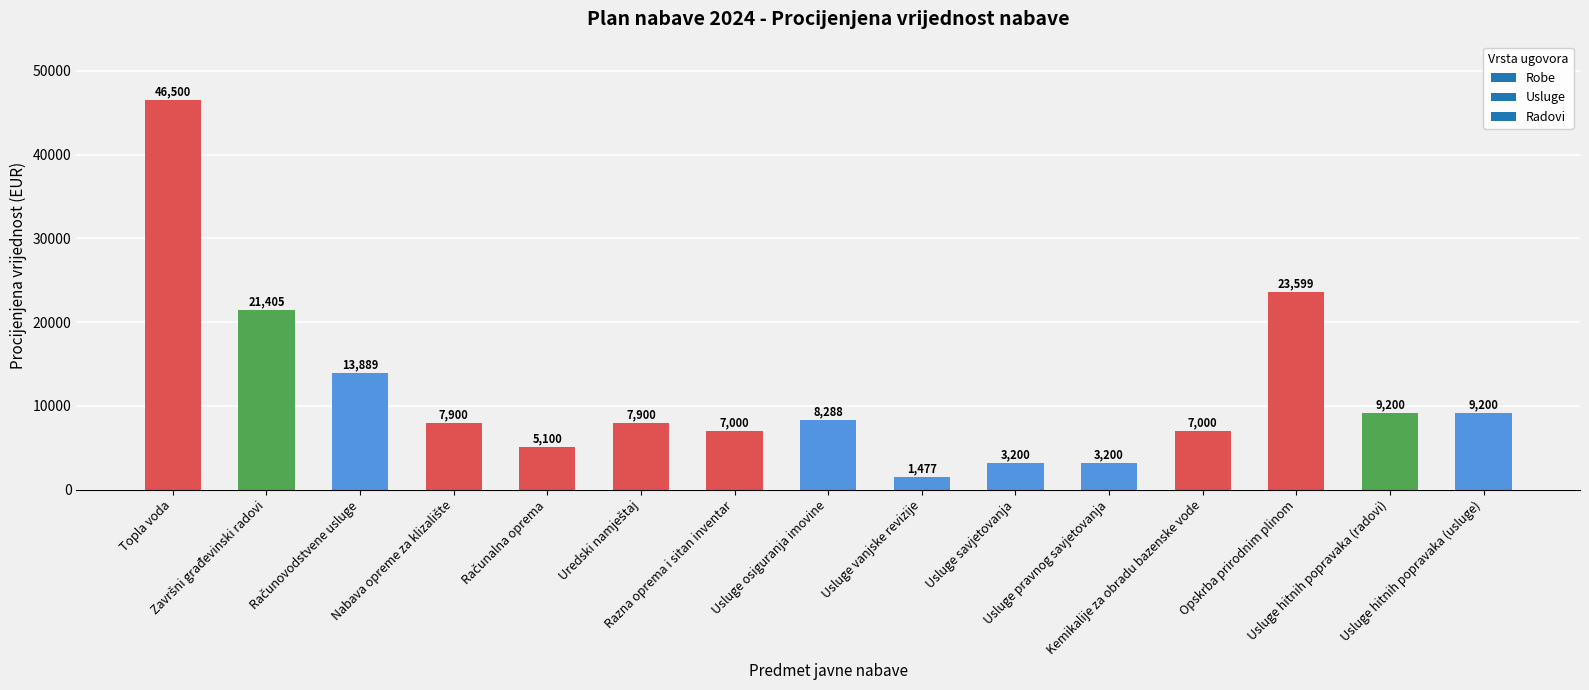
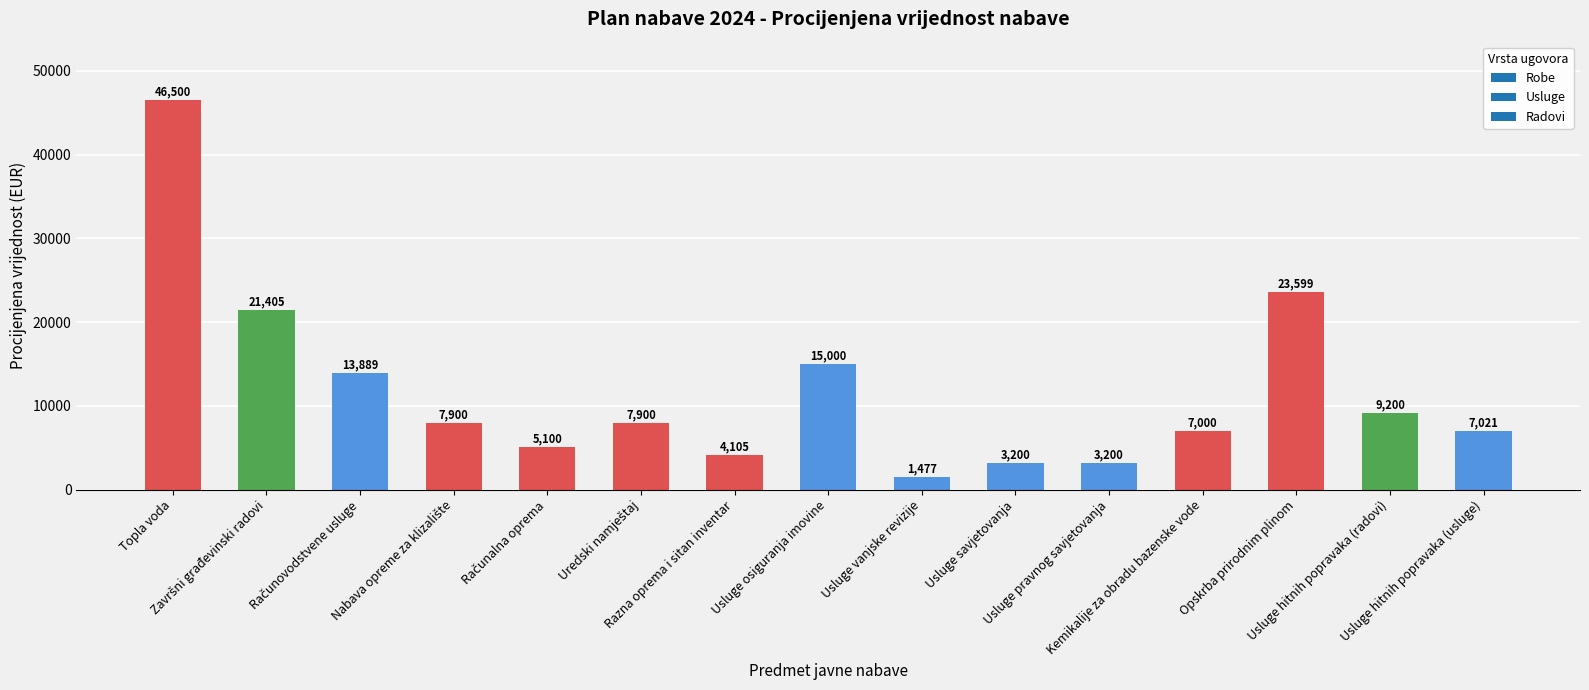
Razna oprema i sitan inventar: 7,000 -> 4,105
Usluge osiguranja imovine: 8,288 -> 15,000
Usluge hitnih popravaka (usluge): 9,200 -> 7,021
